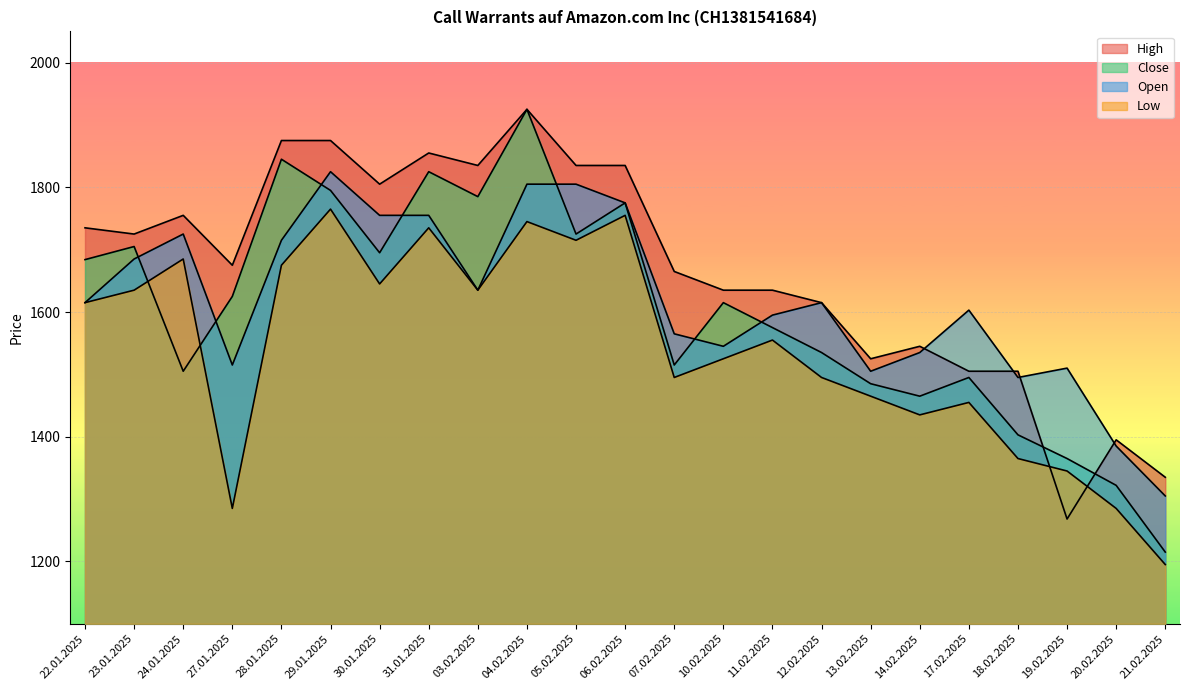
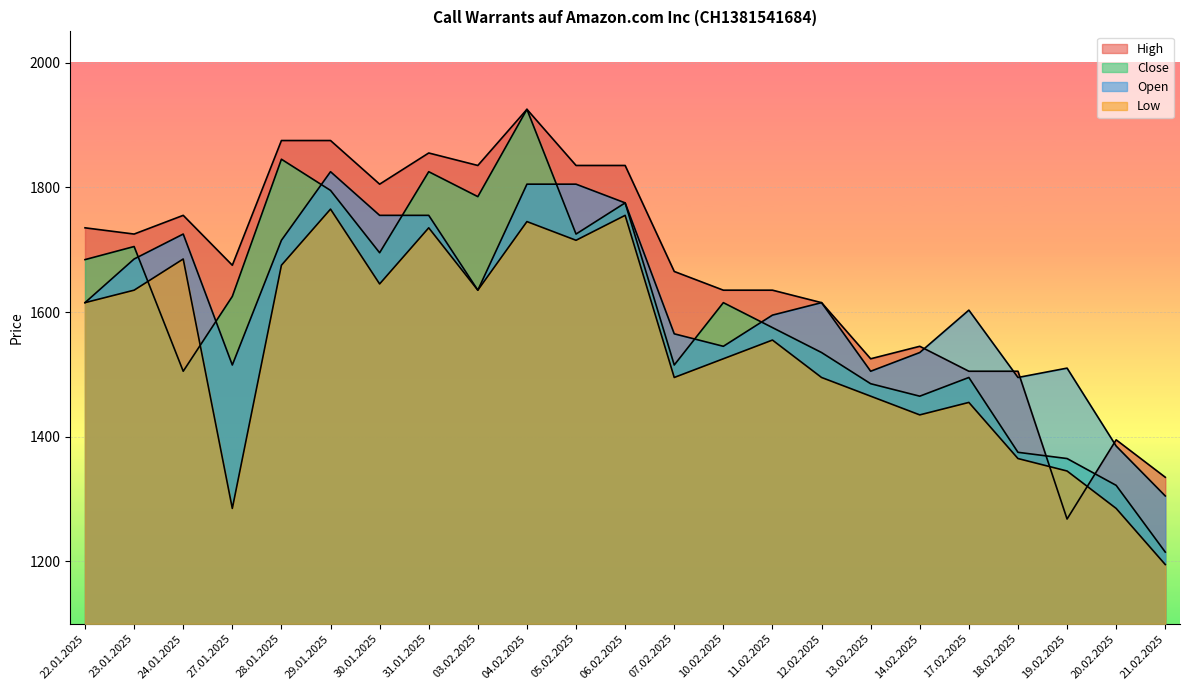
Close, 18.02.2025: 1400 -> 1380
